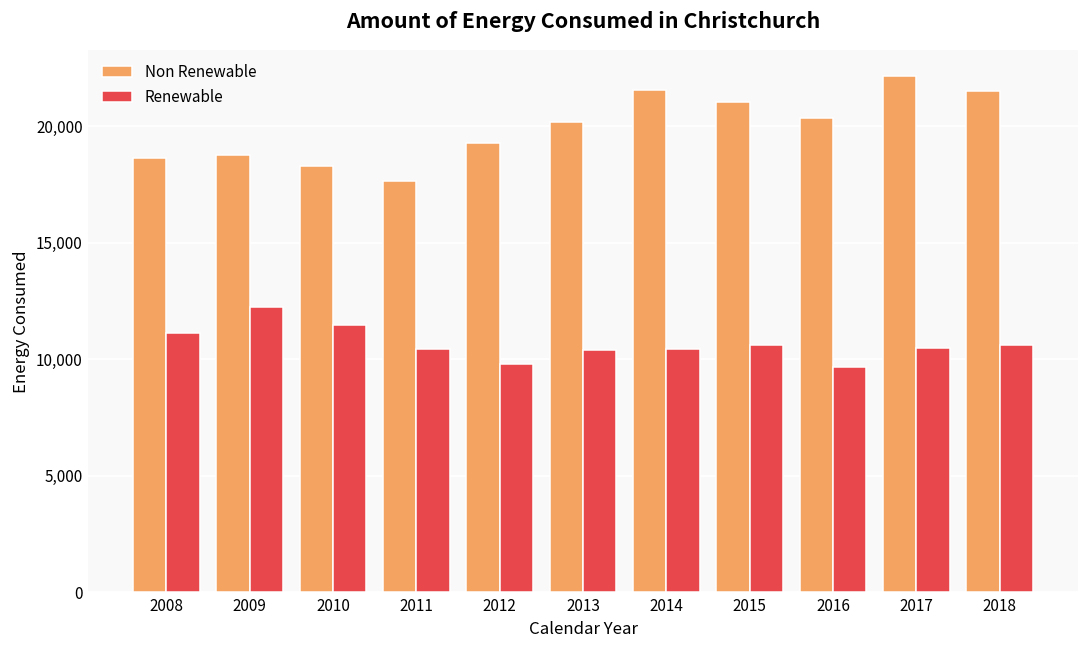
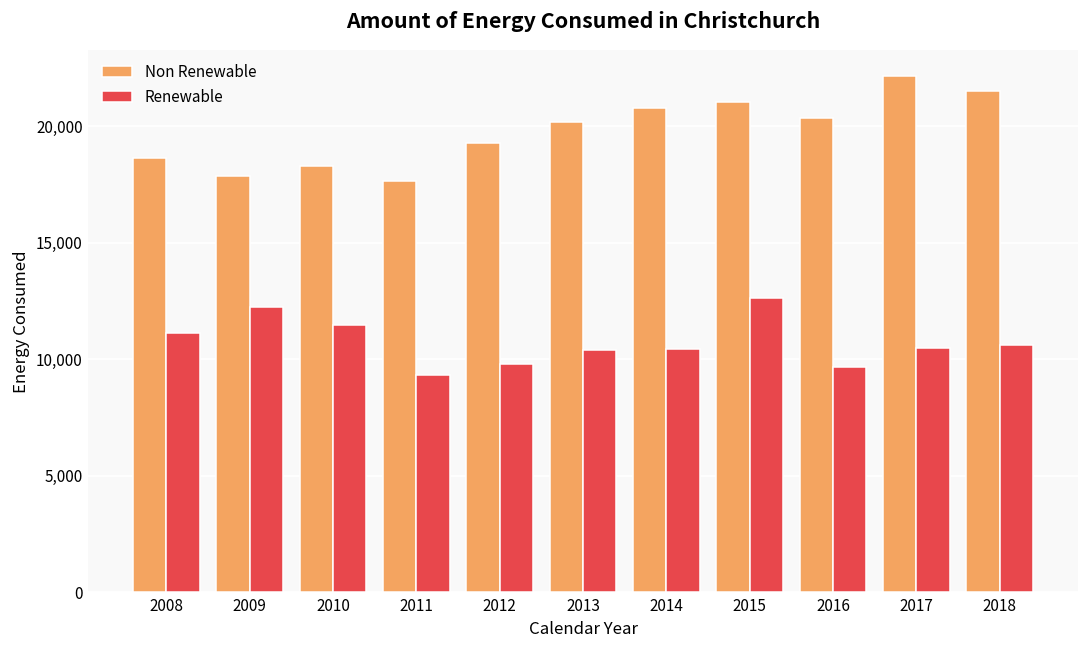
Non Renewable, 2009: 18,700 -> 17,800
Renewable, 2011: 10,400 -> 9,300
Non Renewable, 2014: 21,600 -> 20,800
Renewable, 2015: 10,600 -> 12,600
